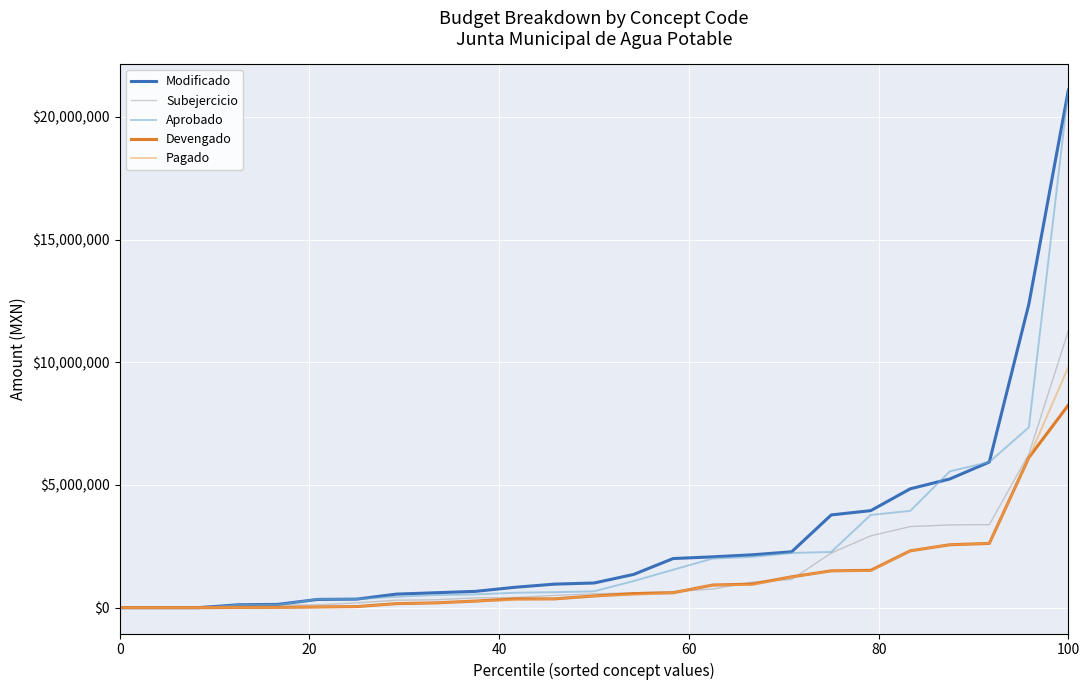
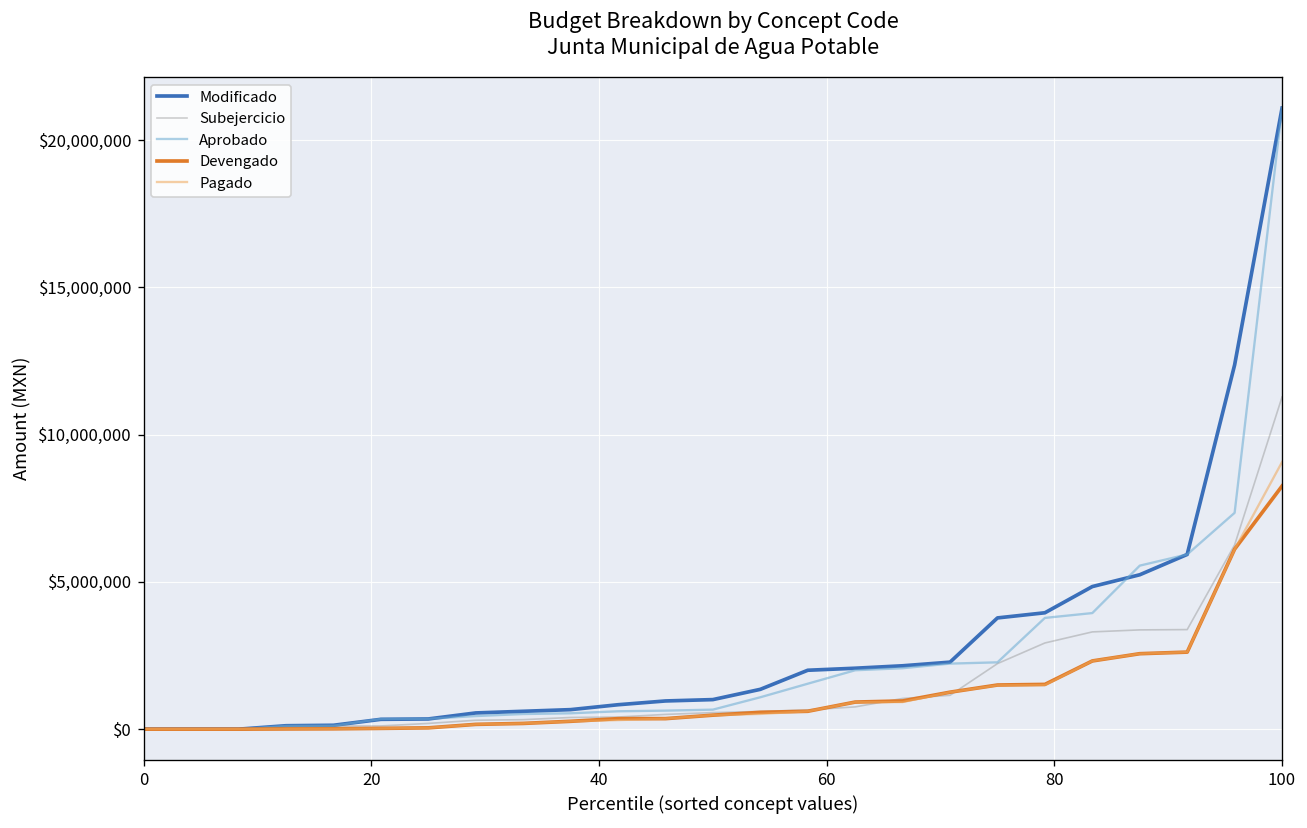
Pagado, 100: $9,800,000 -> $9,100,000
